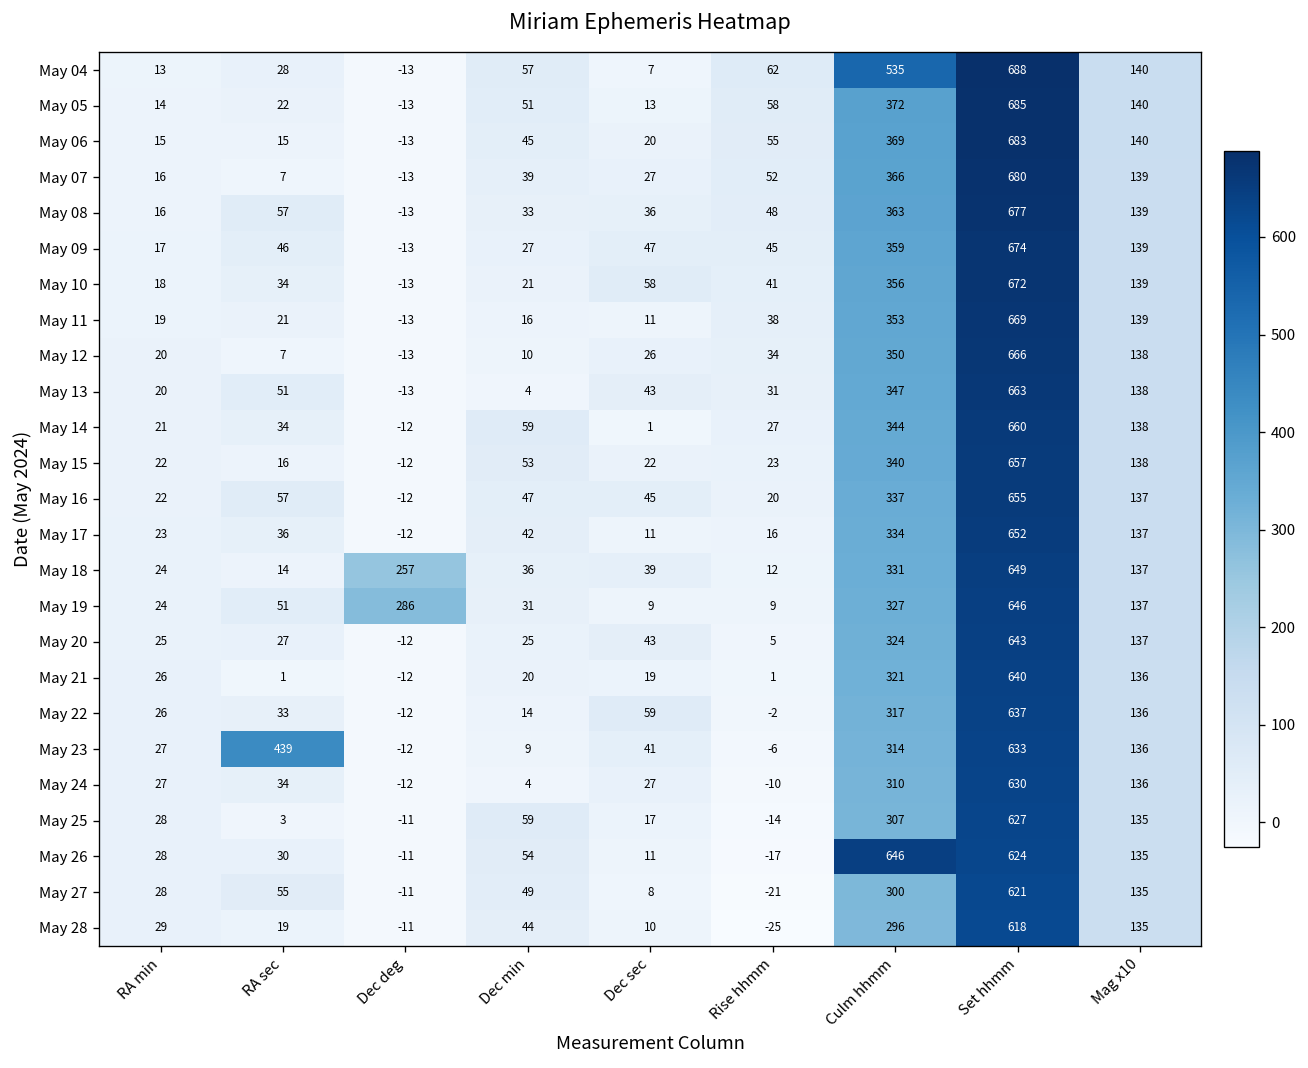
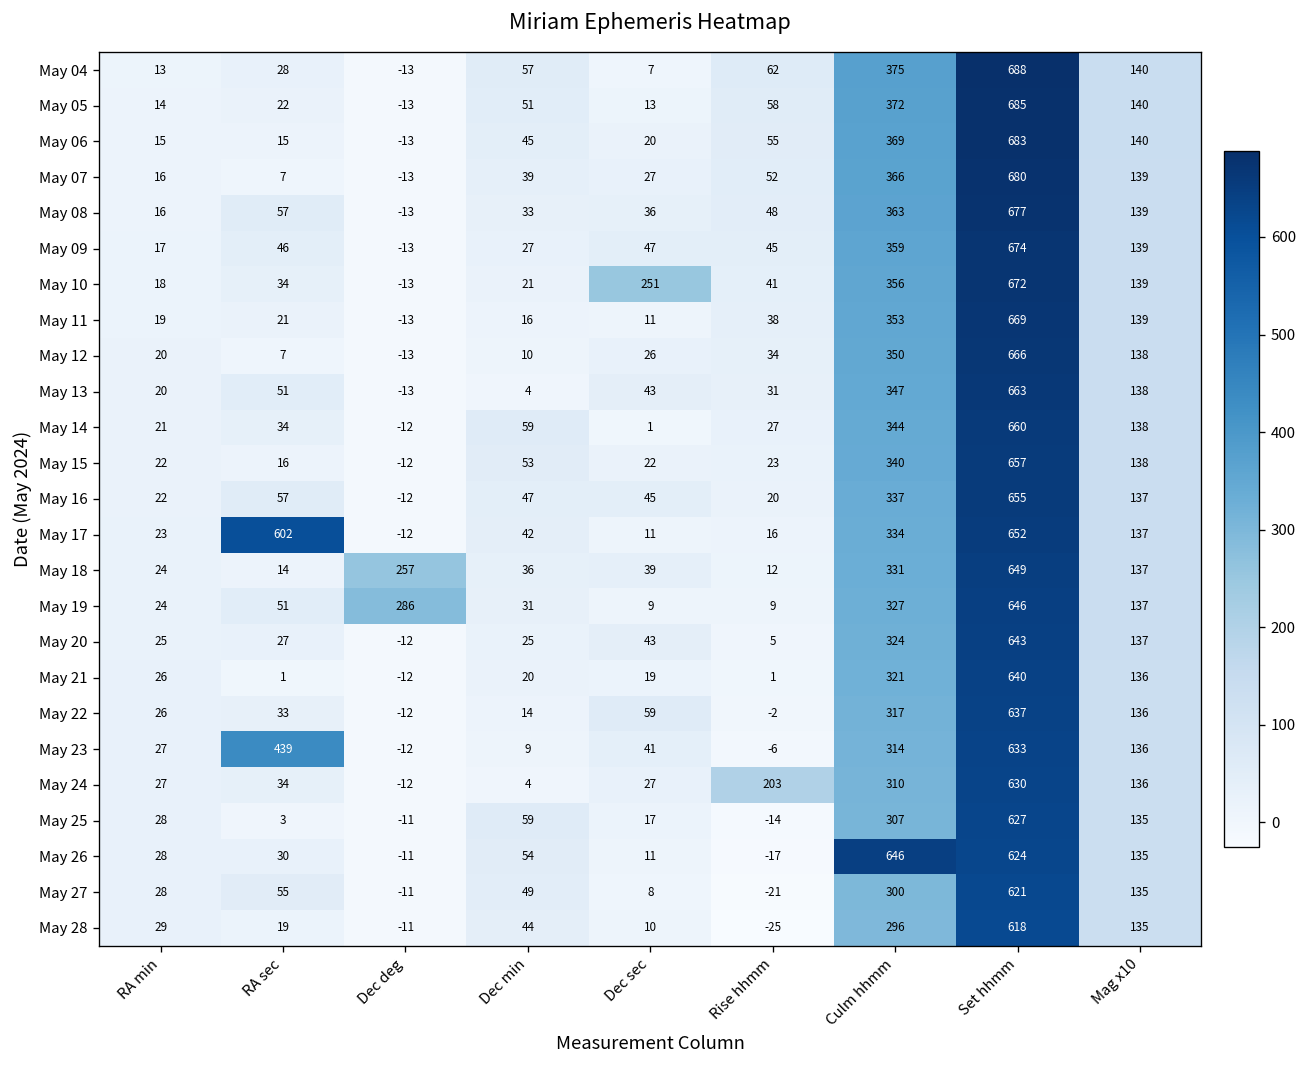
May 04, Culm hhmm: 535 -> 375
May 10, Dec sec: 58 -> 251
May 17, RA sec: 36 -> 602
May 24, Rise hhmm: -10 -> 203
